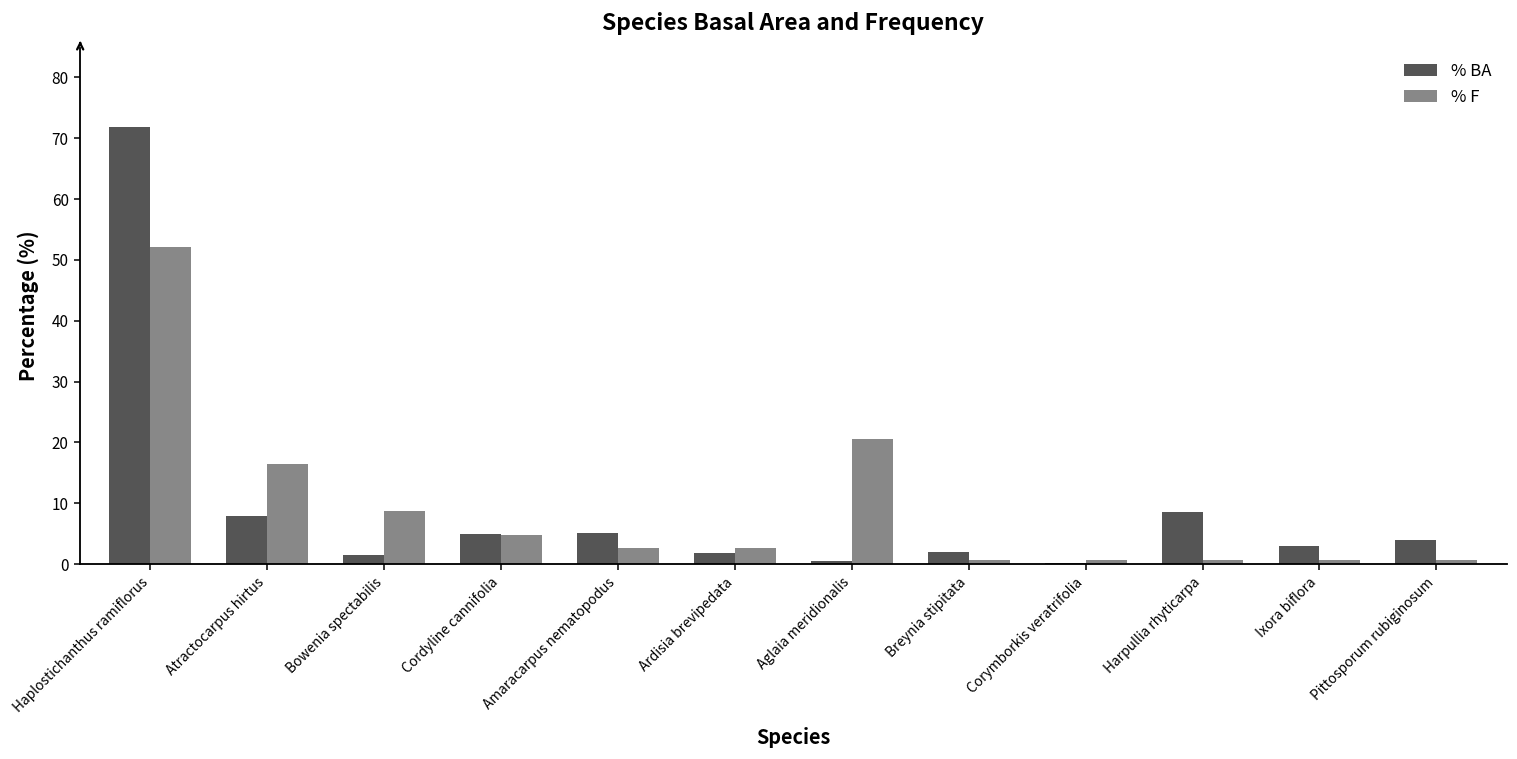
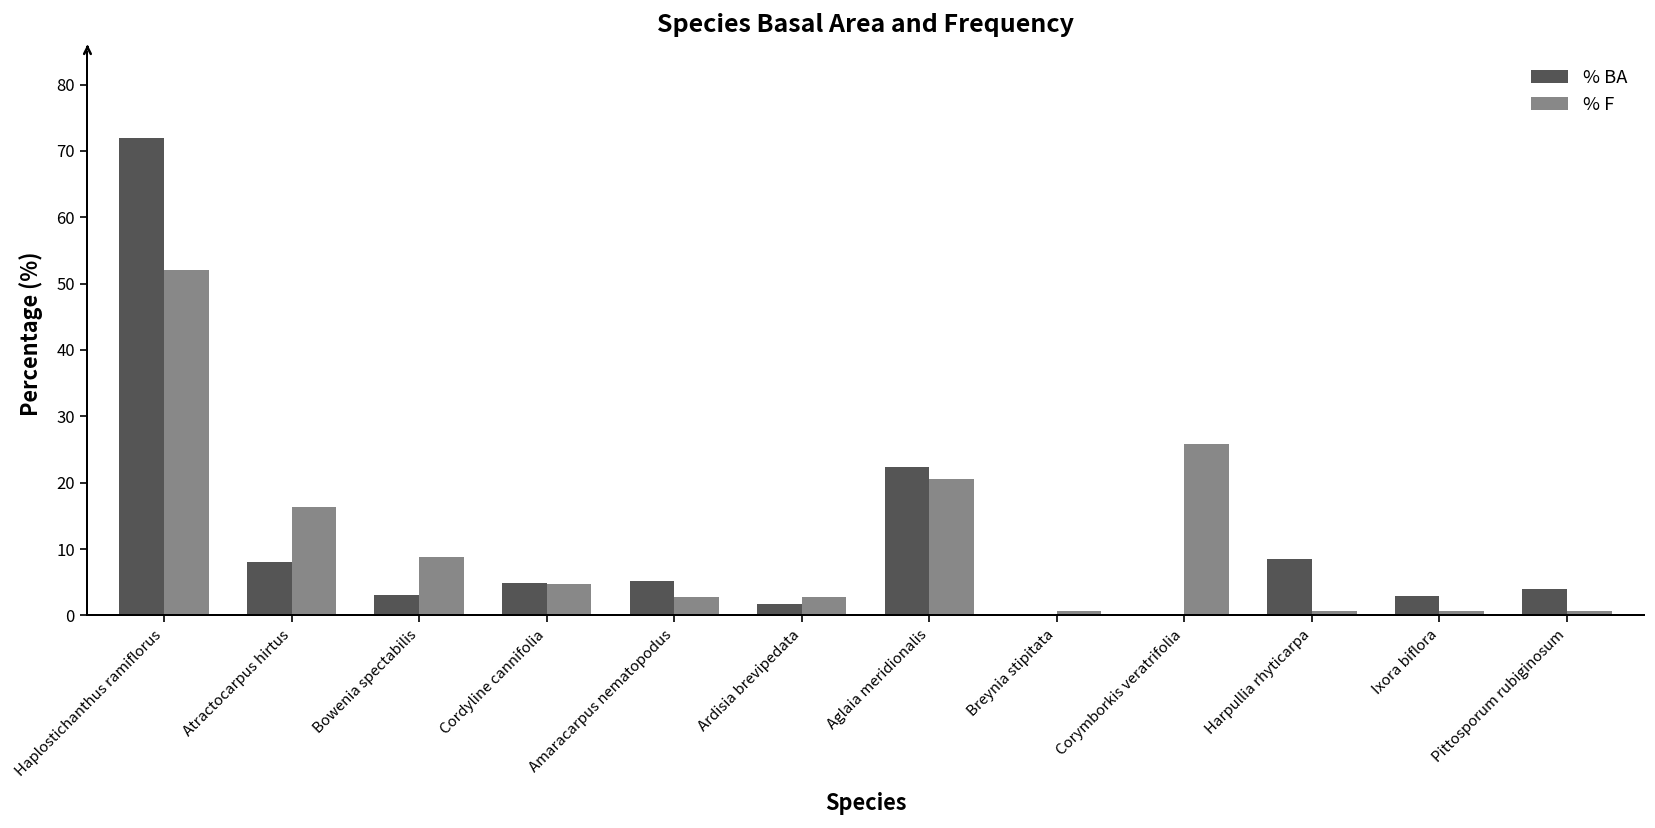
% BA, Bowenia spectabilis: 1 -> 3
% BA, Aglaia meridionalis: 0 -> 22
% BA, Breynia stipitata: 2 -> 0
% F, Corymborkis veratrifolia: 1 -> 26
